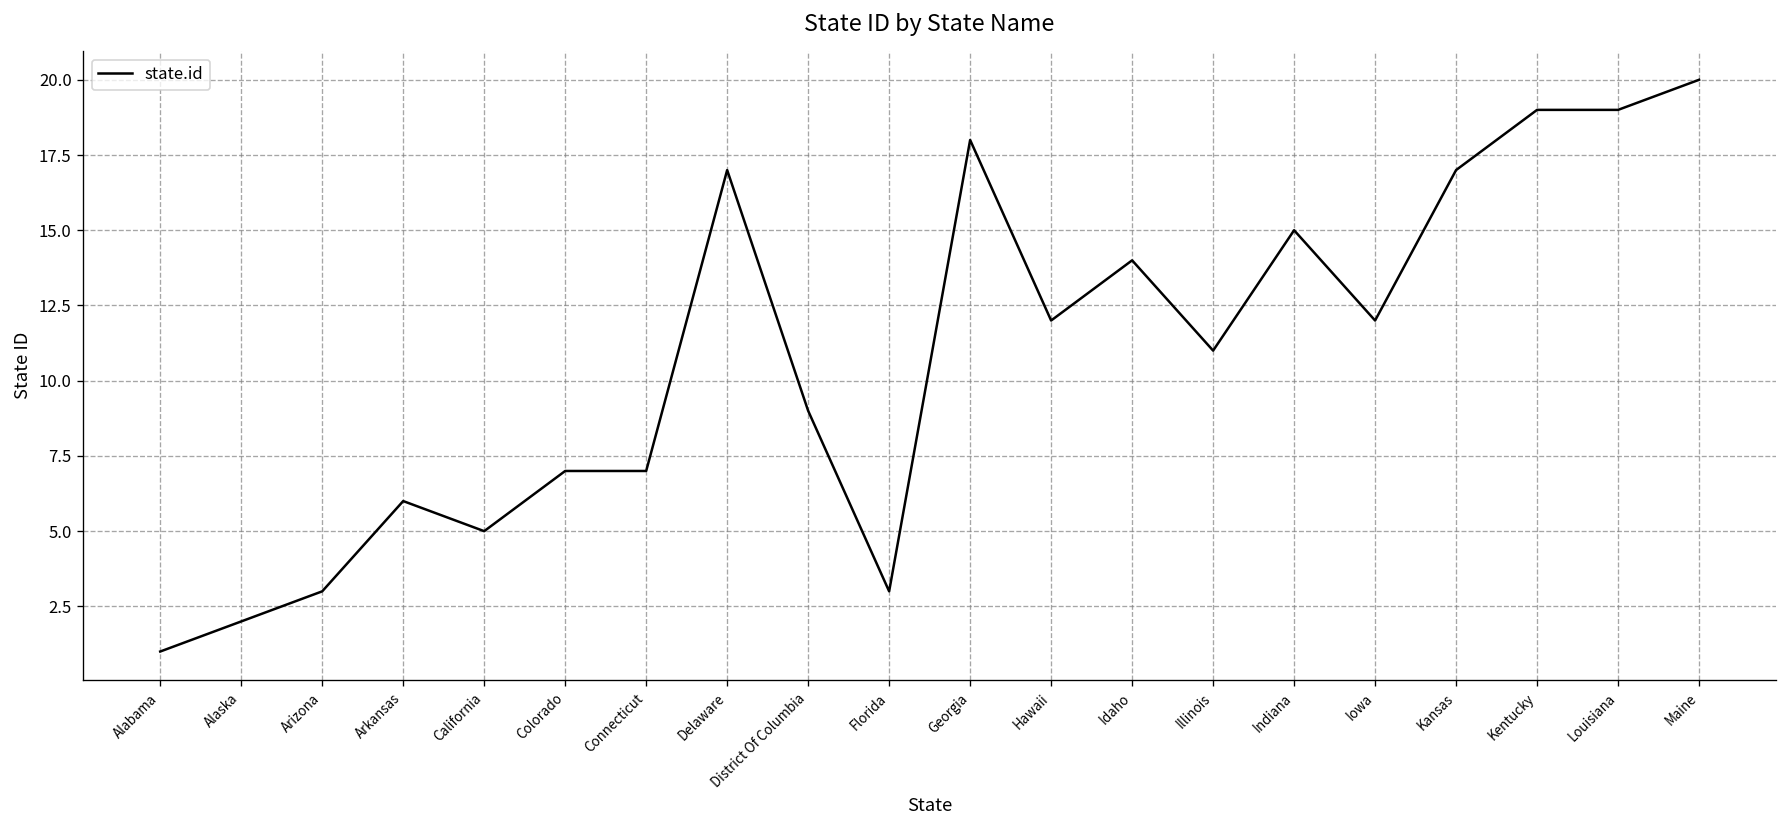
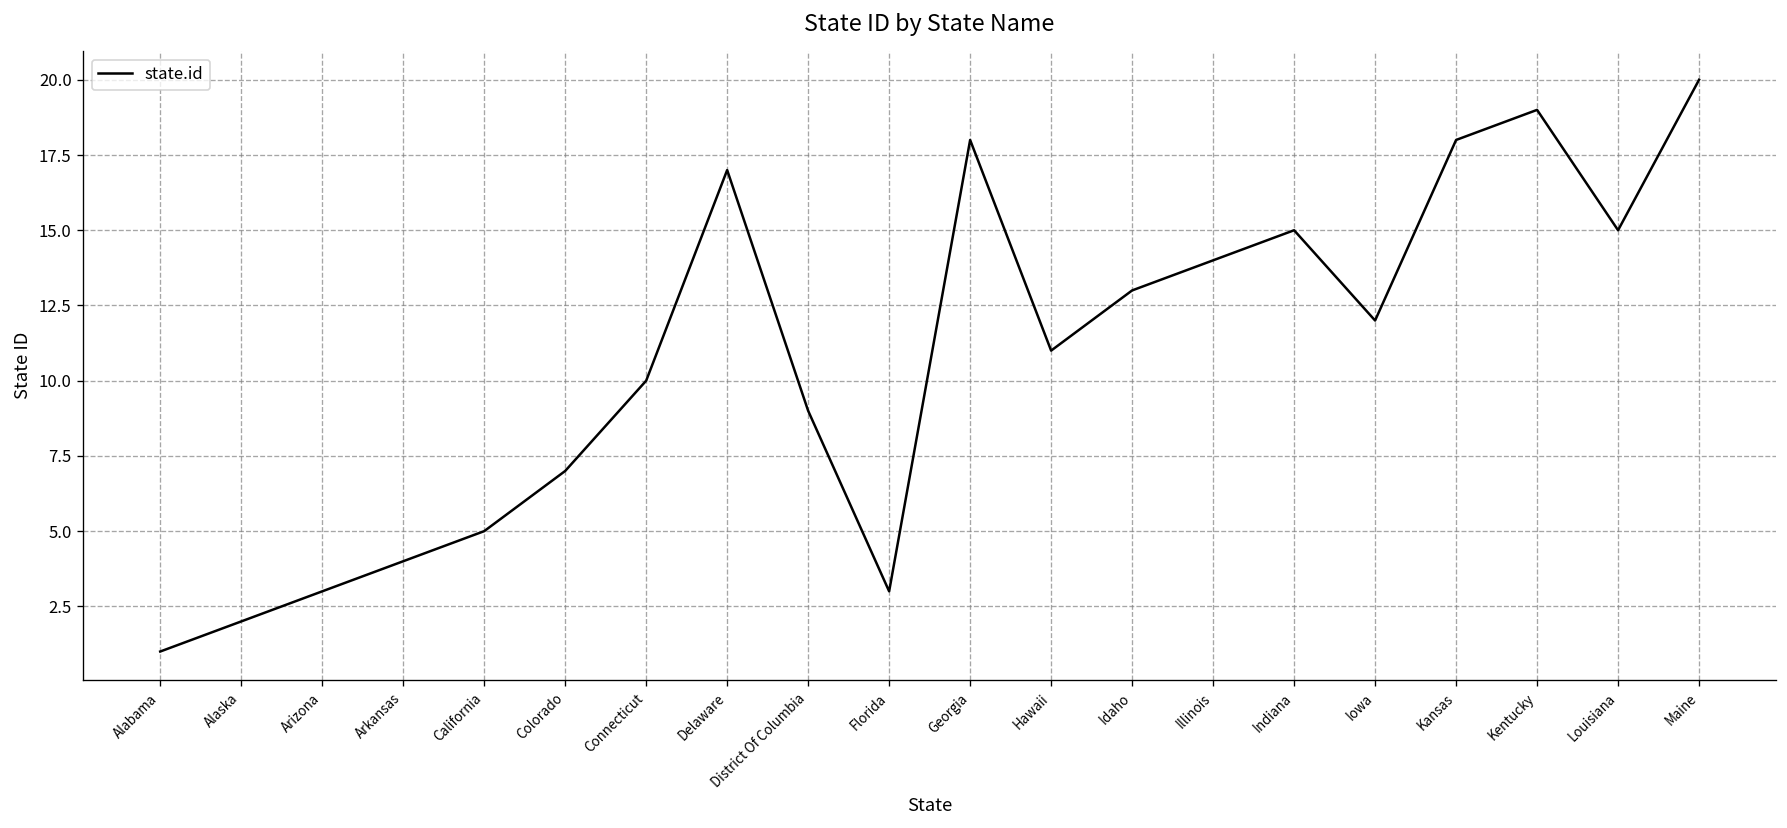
Arkansas: 6 -> 4
Connecticut: 7 -> 10
Hawaii: 12 -> 11
Idaho: 14 -> 13
Illinois: 11 -> 14
Kansas: 17 -> 18
Louisiana: 19 -> 15
